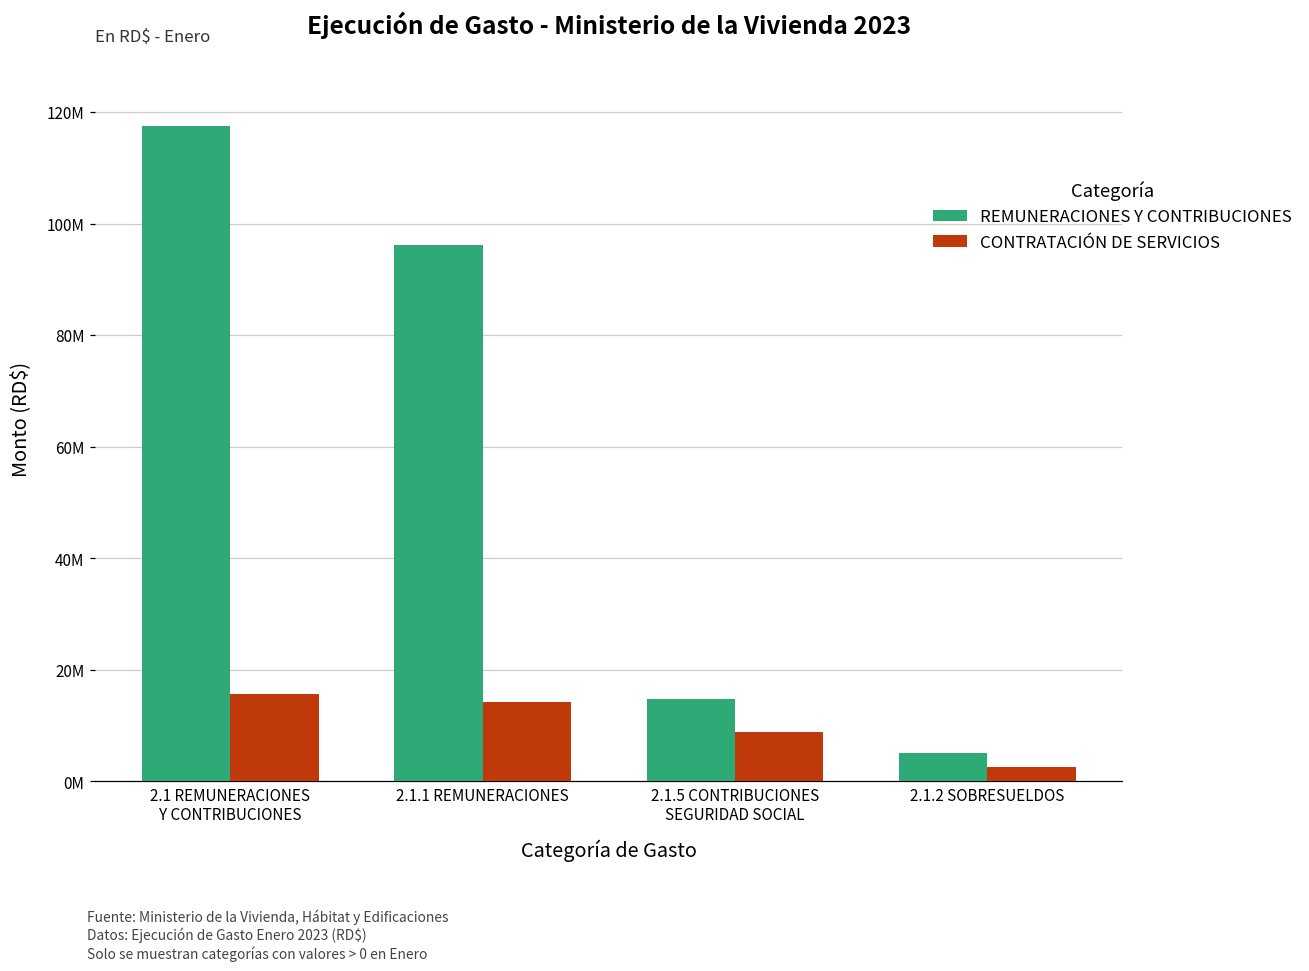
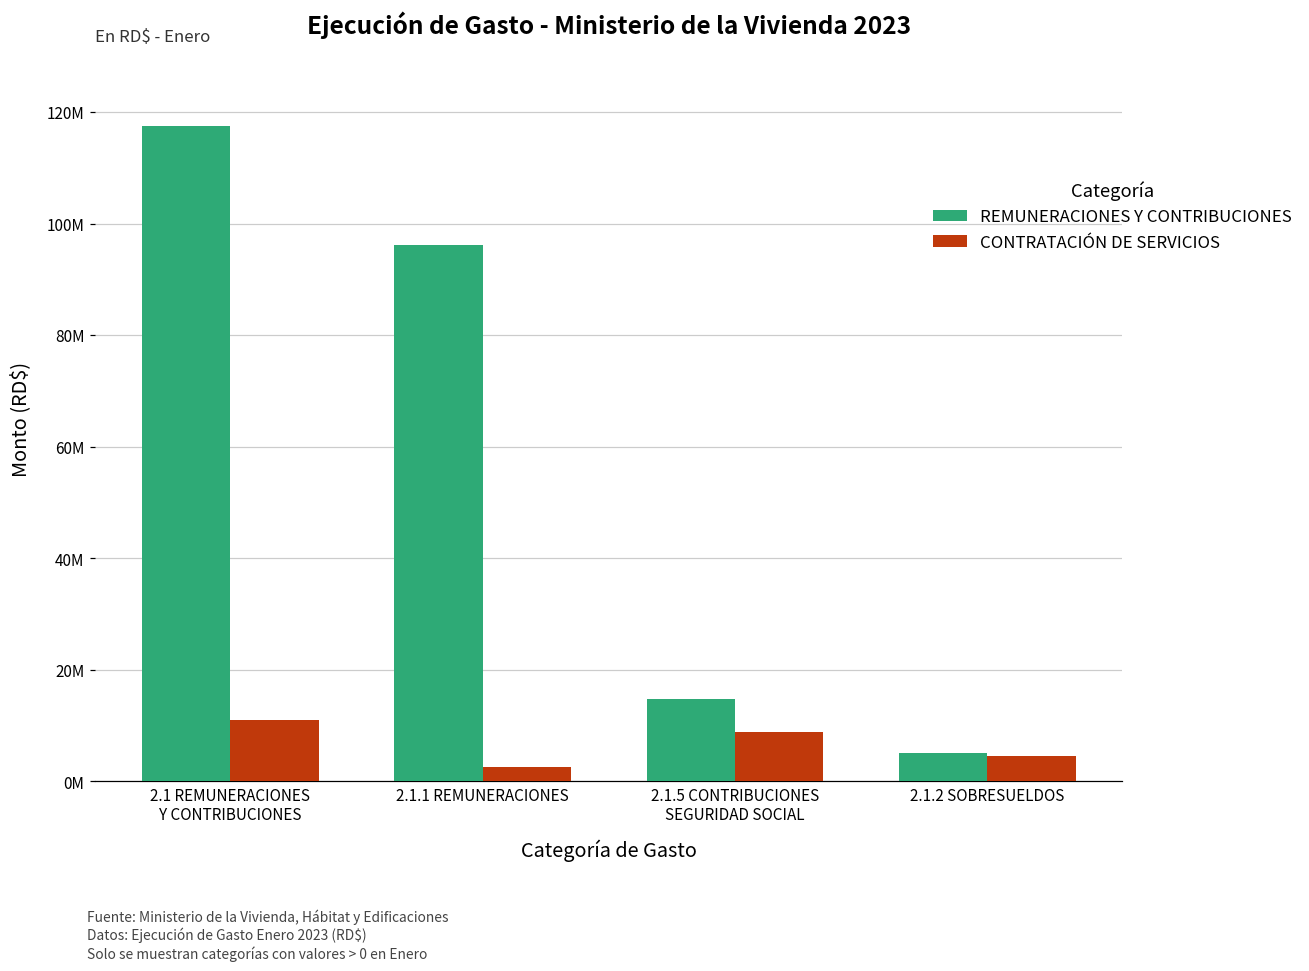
CONTRATACIÓN DE SERVICIOS, 2.1 REMUNERACIONES Y CONTRIBUCIONES: 16000000 -> 11000000
CONTRATACIÓN DE SERVICIOS, 2.1.1 REMUNERACIONES: 14000000 -> 3000000
CONTRATACIÓN DE SERVICIOS, 2.1.2 SOBRESUELDOS: 3000000 -> 5000000
